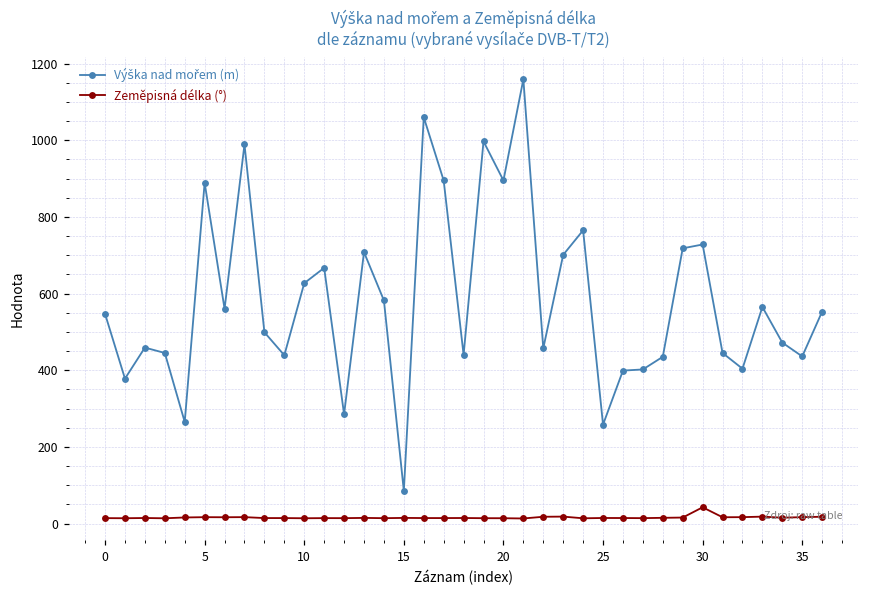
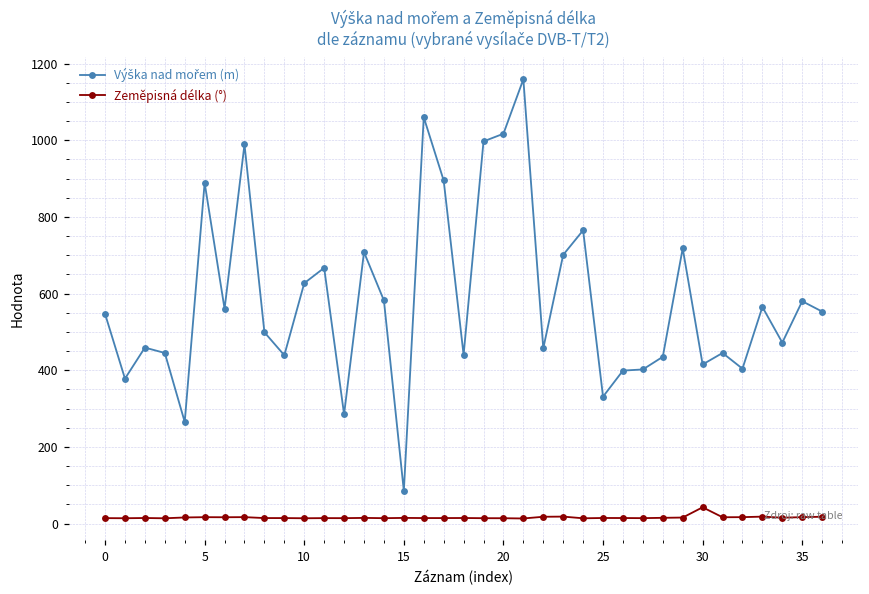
Výška nad mořem (m), 20: 900 -> 1020
Výška nad mořem (m), 25: 260 -> 330
Výška nad mořem (m), 30: 730 -> 420
Výška nad mořem (m), 35: 440 -> 580
